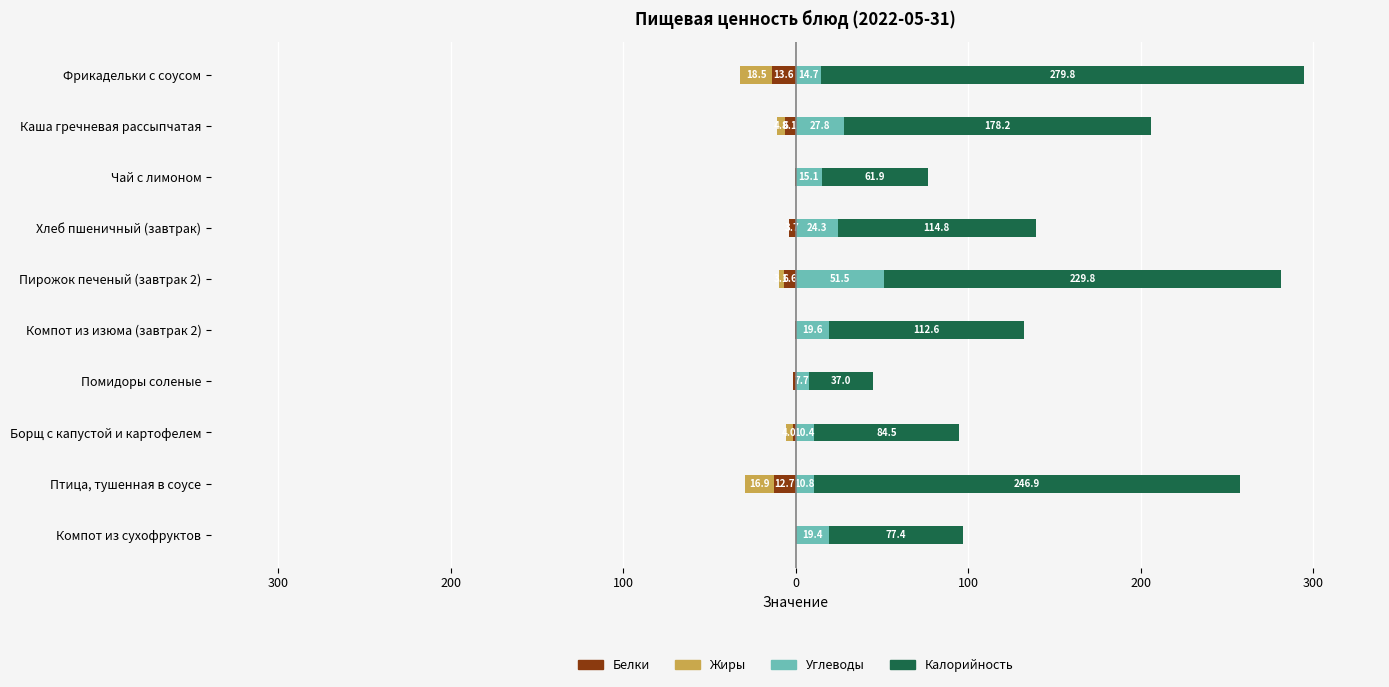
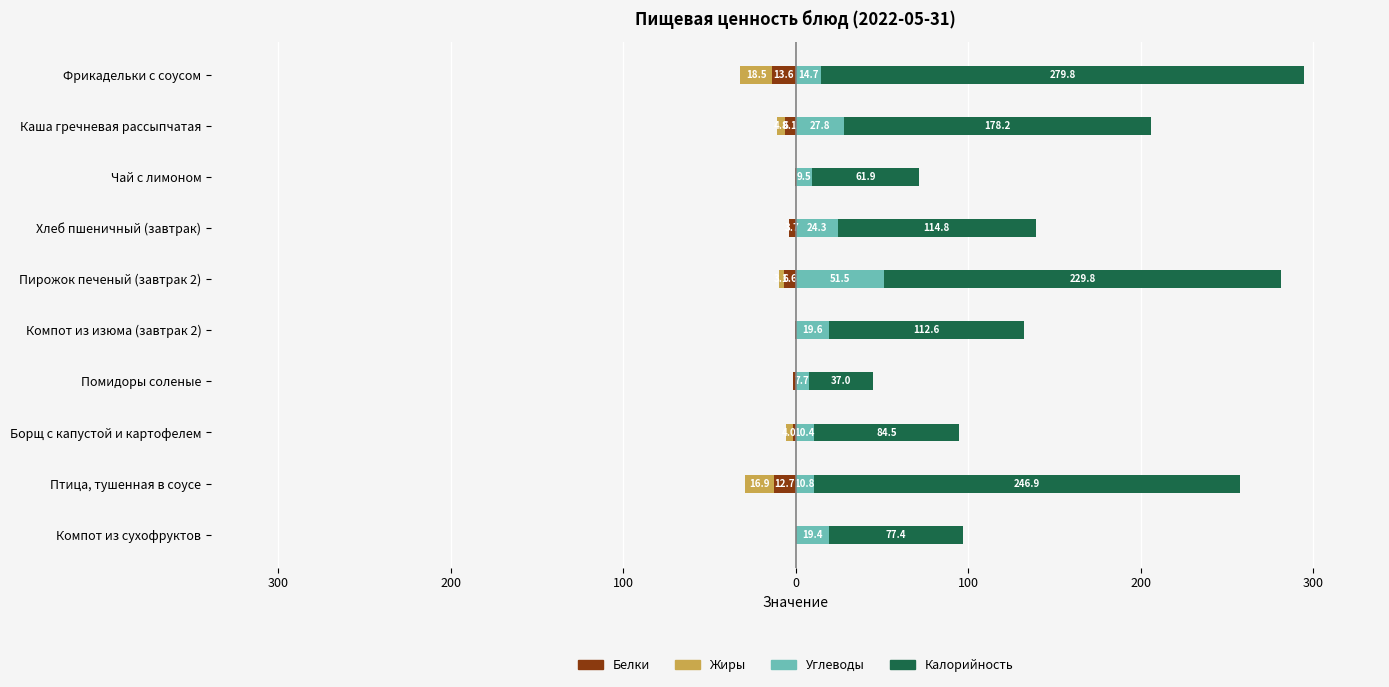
Углеводы, Чай с лимоном: 15.1 -> 9.5
